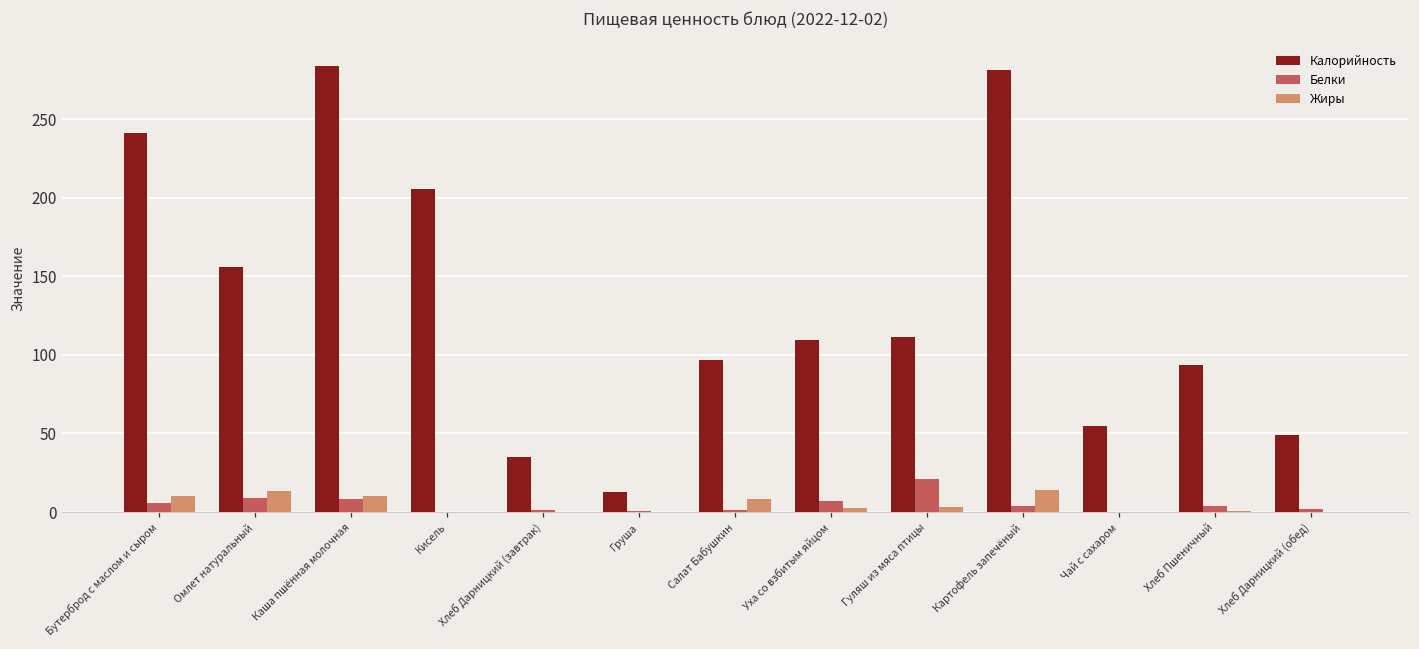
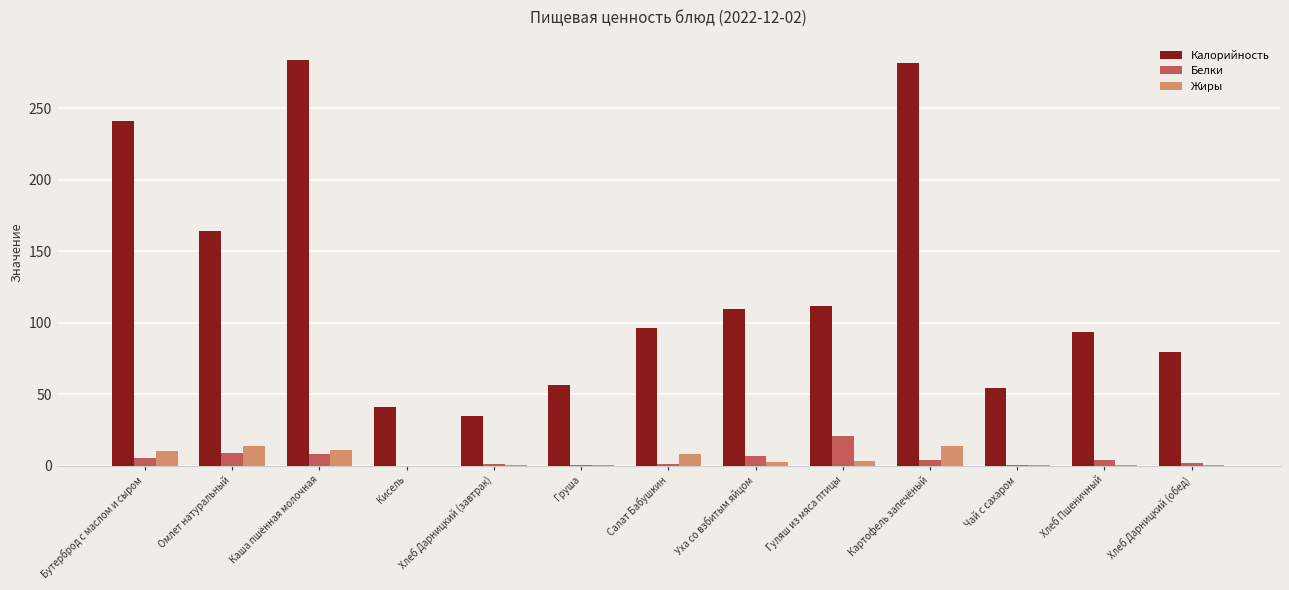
Калорийность, Омлет натуральный: 156 -> 164
Калорийность, Кисель: 206 -> 41
Калорийность, Груша: 13 -> 56
Калорийность, Хлеб Дарницкий (обед): 49 -> 79
